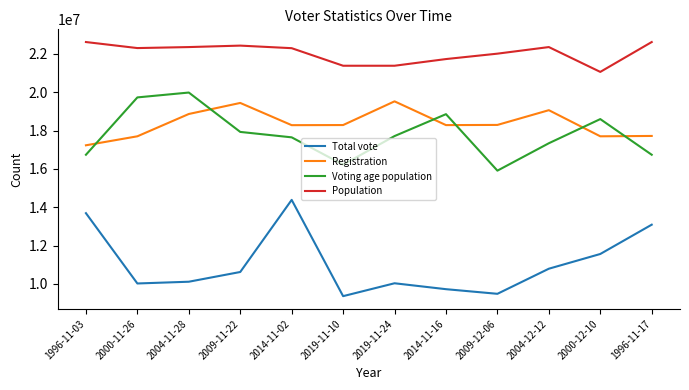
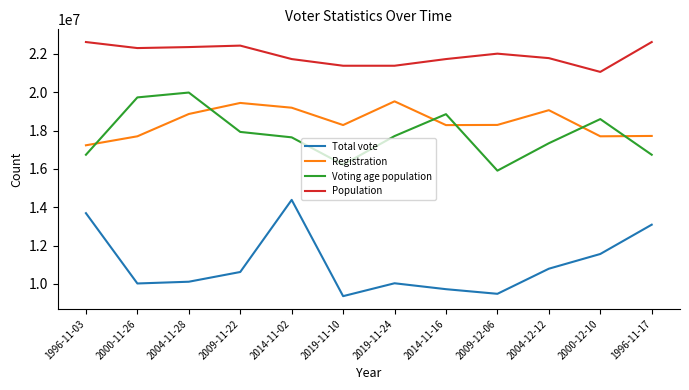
Registration, 2014-11-02: 18300000 -> 19200000
Population, 2014-11-02: 22300000 -> 21700000
Population, 2004-12-12: 22400000 -> 21800000
